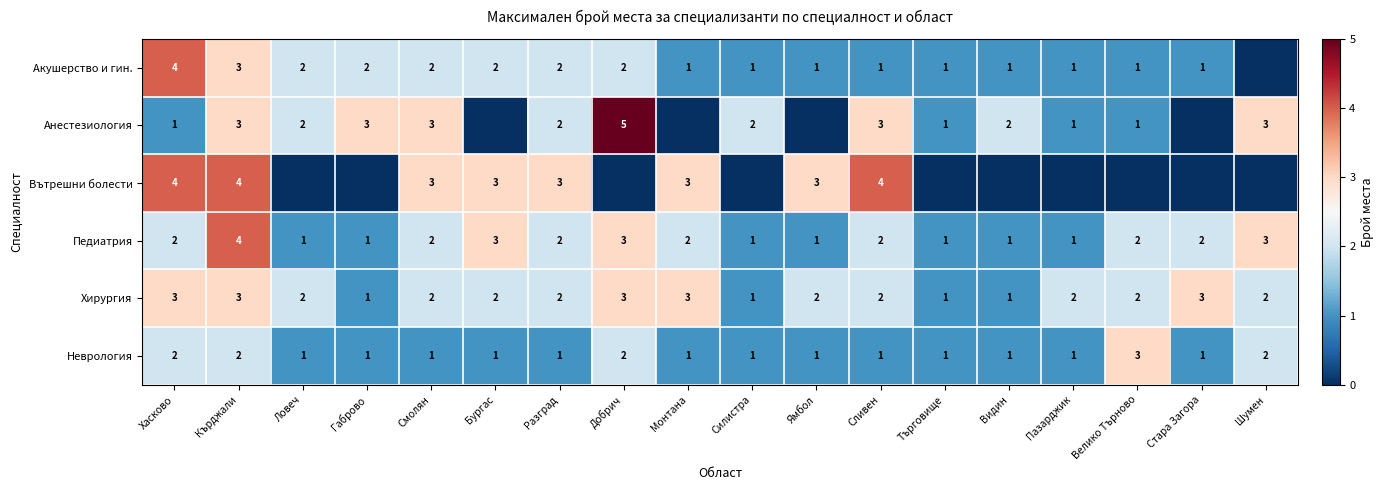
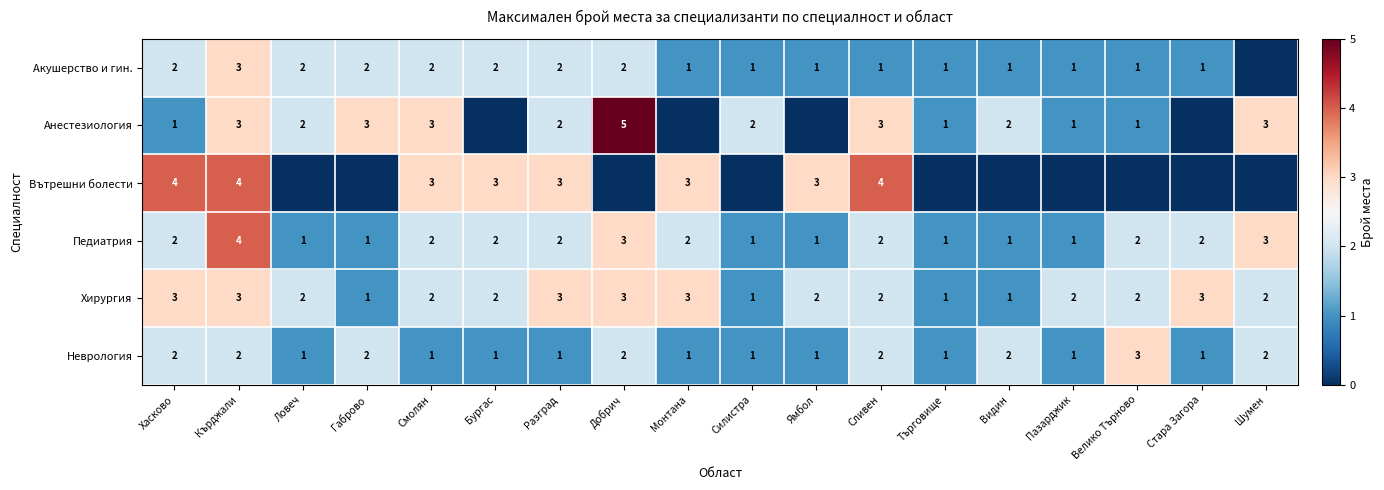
Акушерство и гин., Хасково: 4 -> 2
Педиатрия, Бургас: 3 -> 2
Хирургия, Разград: 2 -> 3
Неврология, Габрово: 1 -> 2
Неврология, Сливен: 1 -> 2
Неврология, Видин: 1 -> 2
